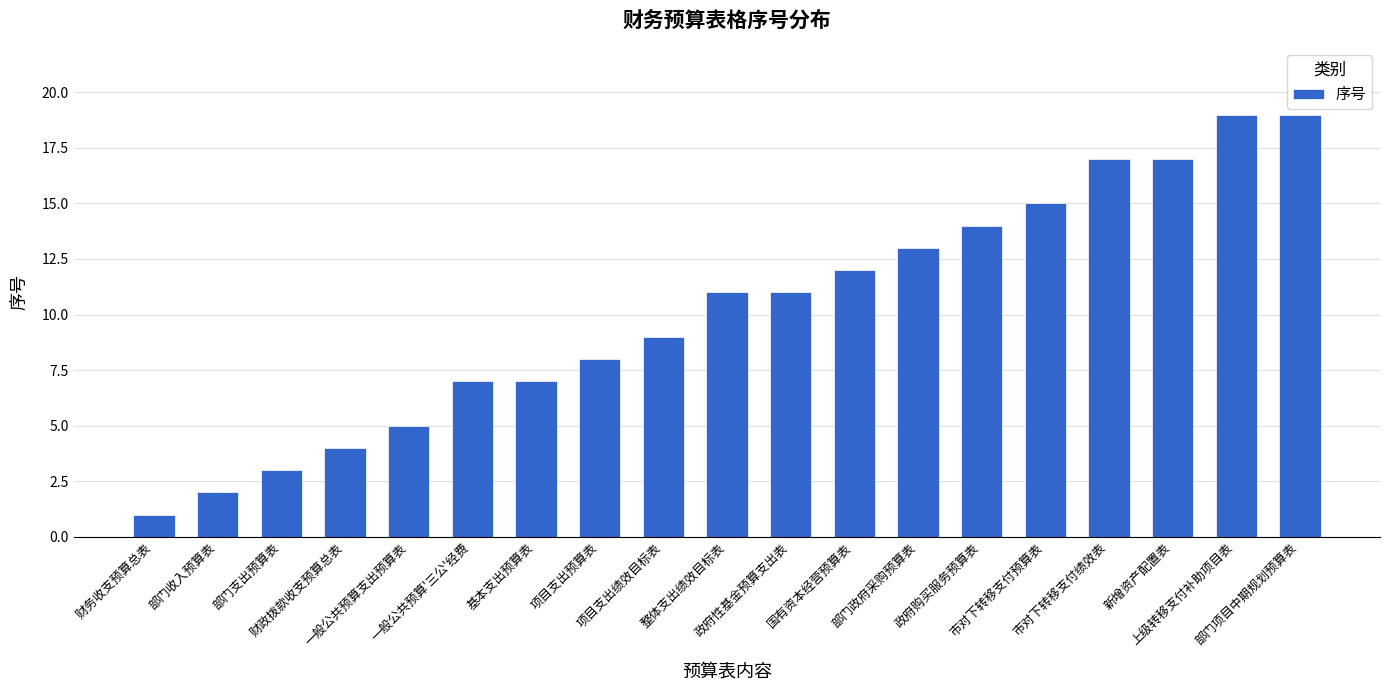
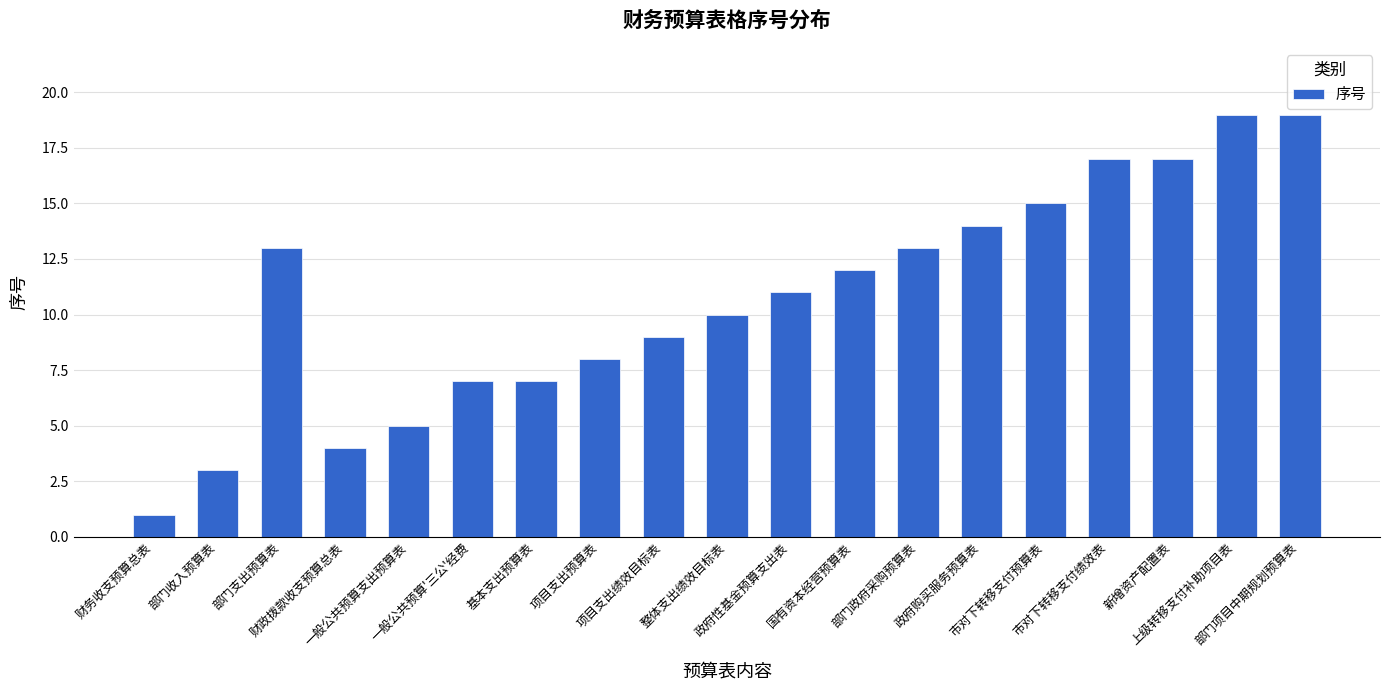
部门收入预算表: 2 -> 3
部门支出预算表: 3 -> 13
整体支出绩效目标表: 11 -> 10
